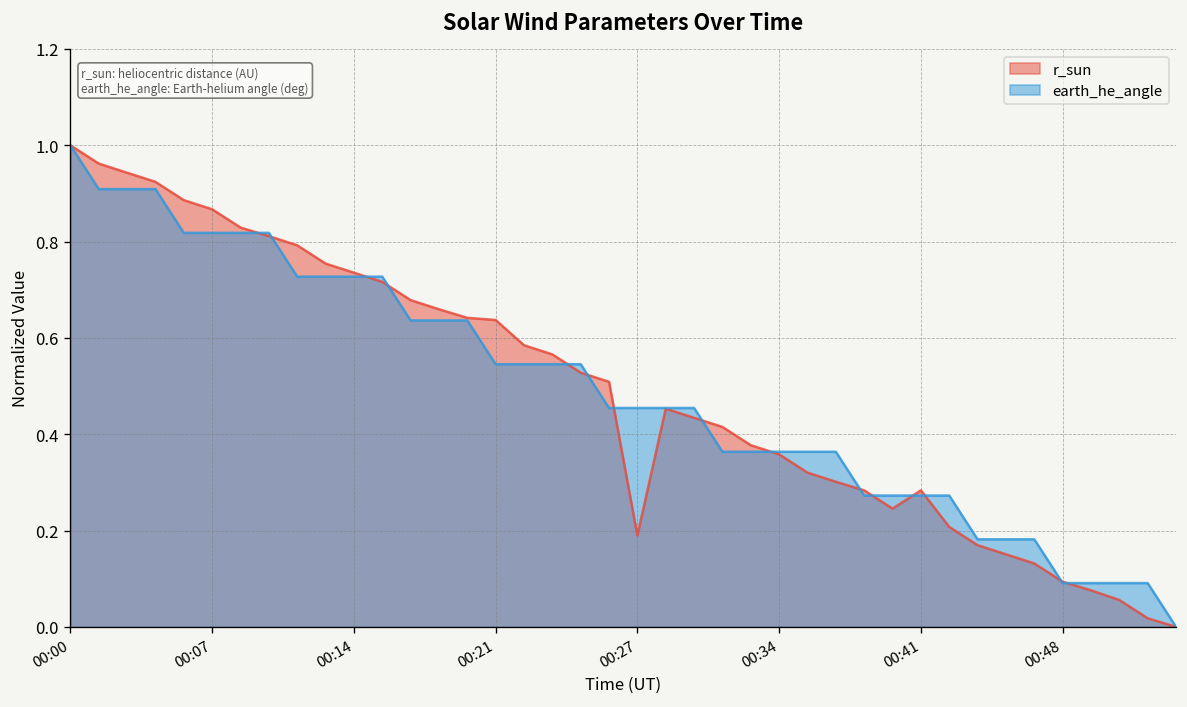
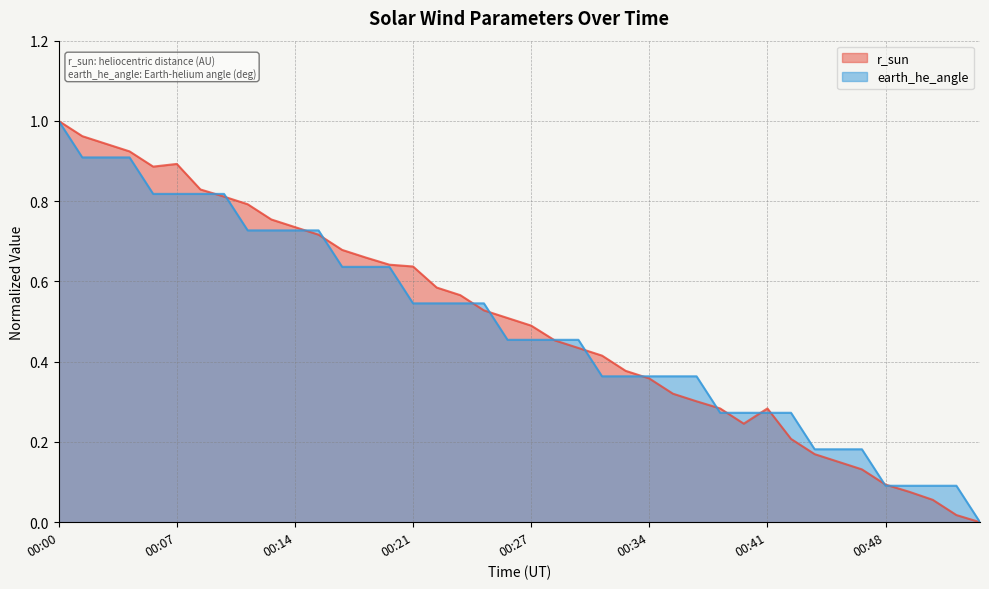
r_sun, 00:07: 0.87 -> 0.89
r_sun, 00:27: 0.19 -> 0.49
